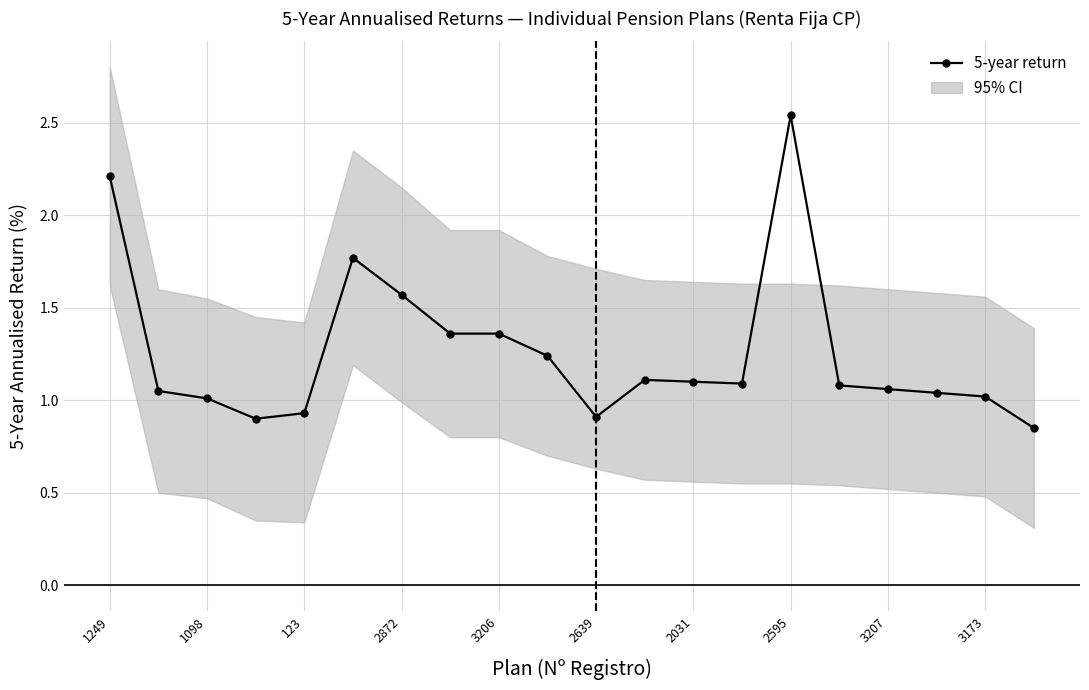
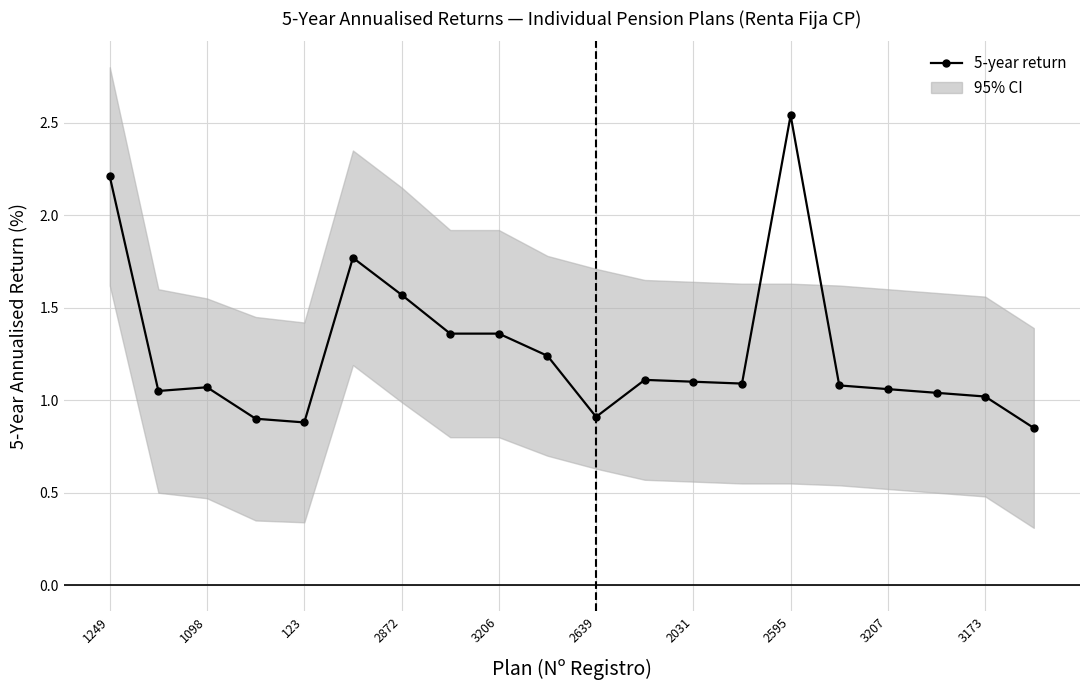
5-year return, 1098: 1.01 -> 1.07
5-year return, 123: 0.93 -> 0.88
